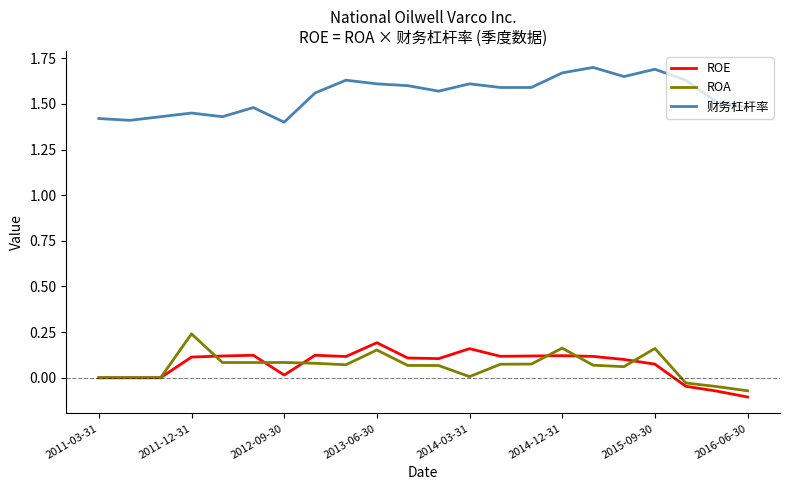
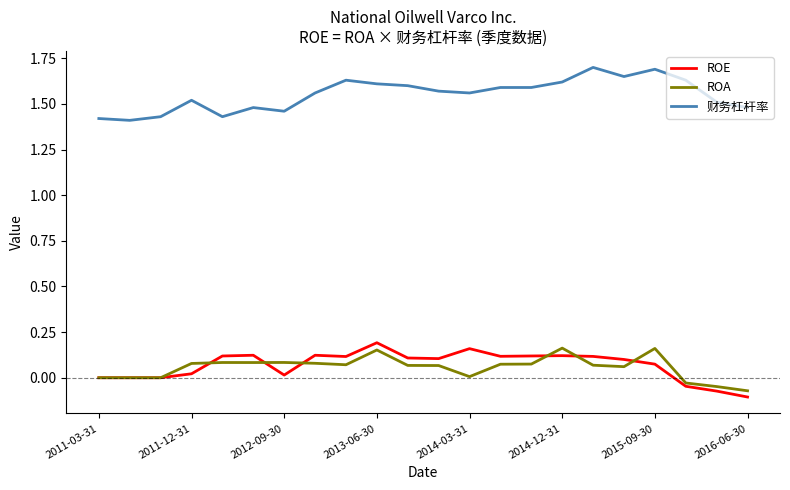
ROE, 2011-12-31: 0.11 -> 0.02
ROA, 2011-12-31: 0.24 -> 0.08
财务杠杆率, 2011-12-31: 1.45 -> 1.52
财务杠杆率, 2012-09-30: 1.40 -> 1.46
财务杠杆率, 2014-03-31: 1.61 -> 1.56
财务杠杆率, 2014-12-31: 1.67 -> 1.62
